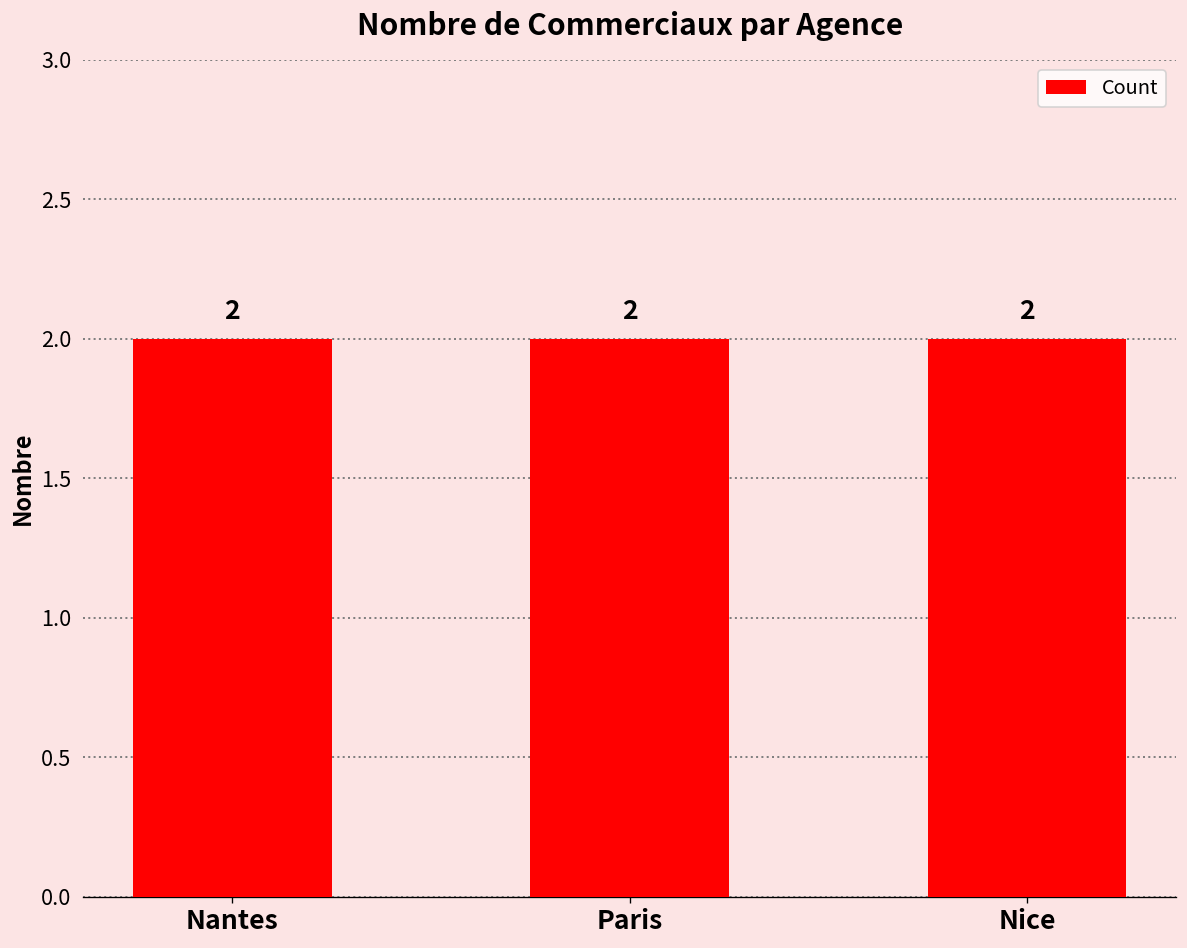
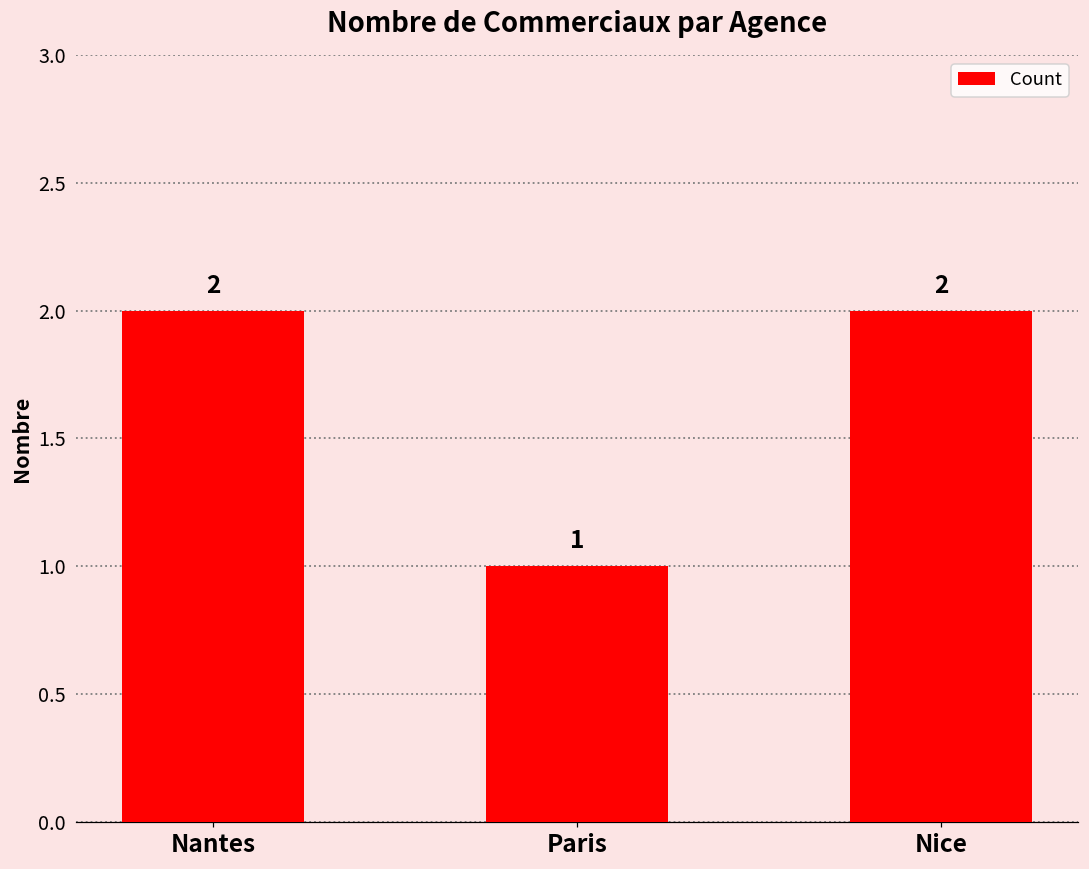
Paris: 2 -> 1
